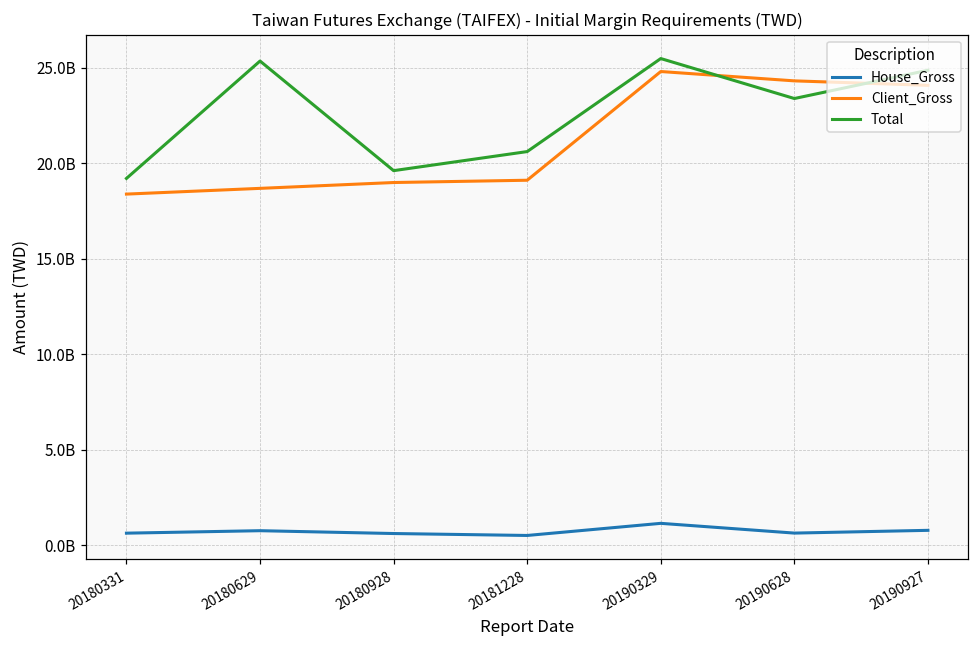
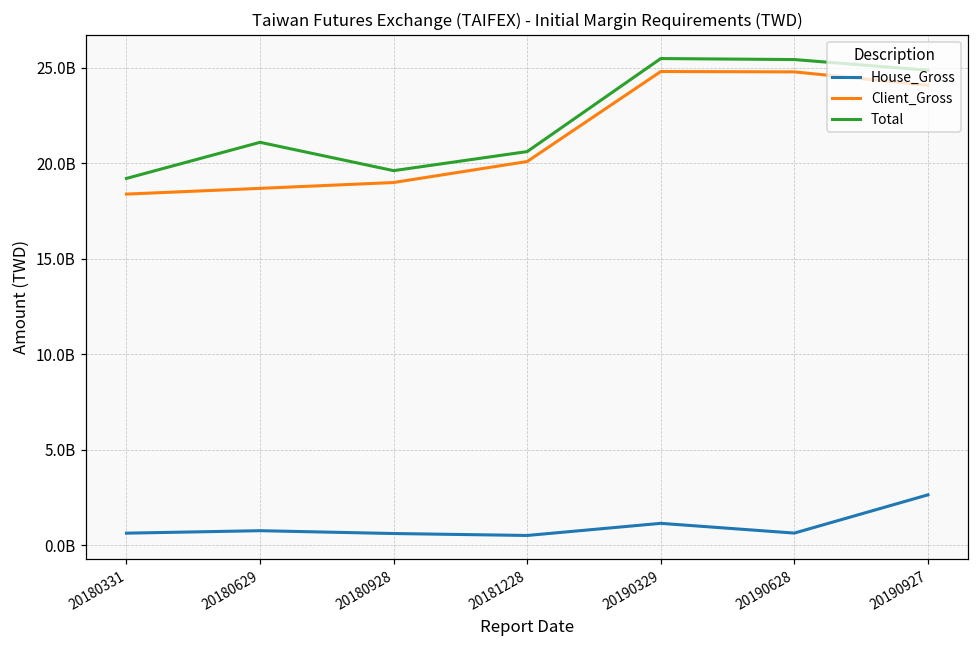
Total, 20180629: 25300000000 -> 21100000000
Client_Gross, 20181228: 19100000000 -> 20100000000
Client_Gross, 20190628: 24300000000 -> 24800000000
Total, 20190628: 23400000000 -> 25400000000
House_Gross, 20190927: 800000000 -> 2600000000
